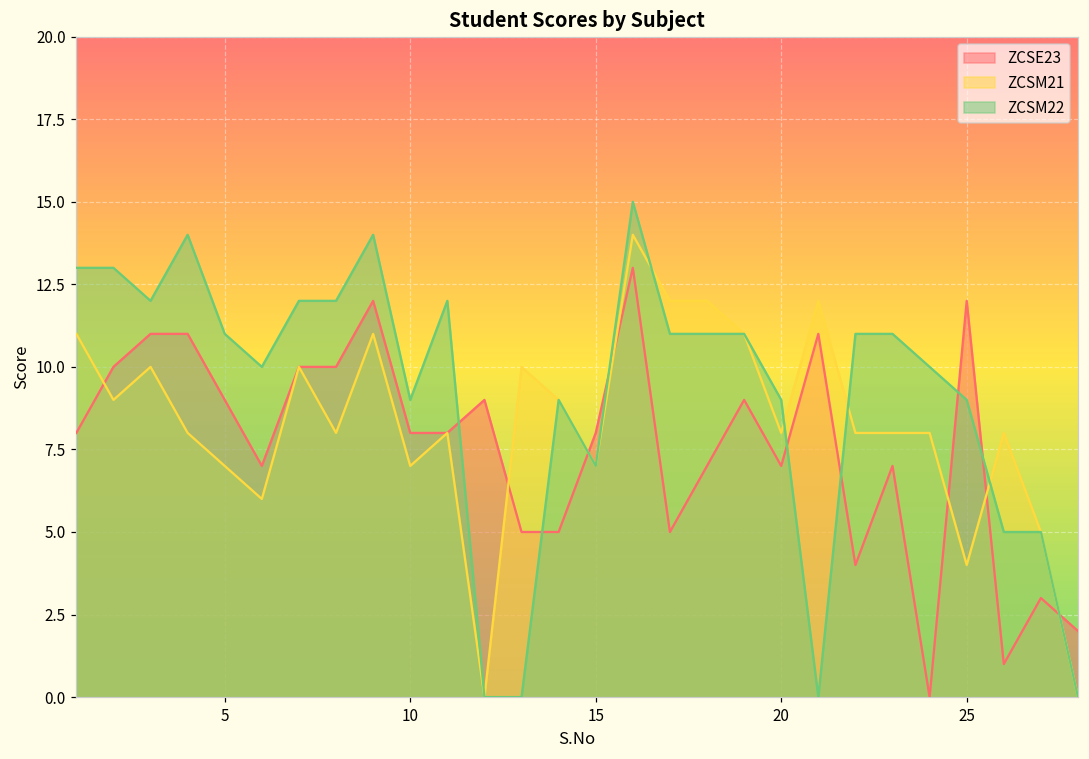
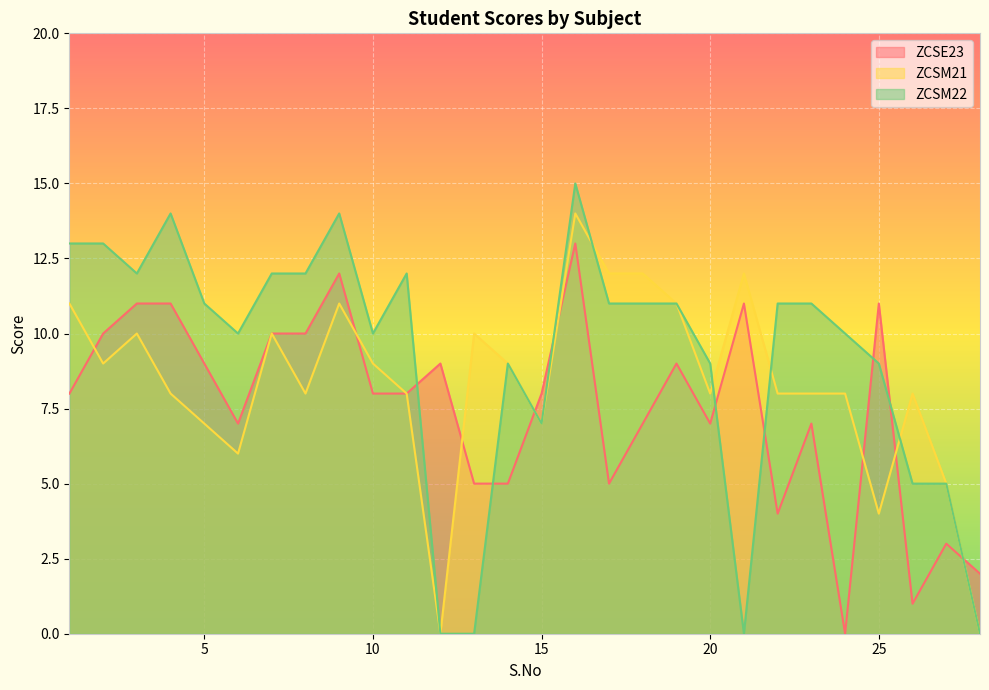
ZCSM21, 10: 7 -> 9
ZCSM22, 10: 9 -> 10
ZCSE23, 25: 12 -> 11
